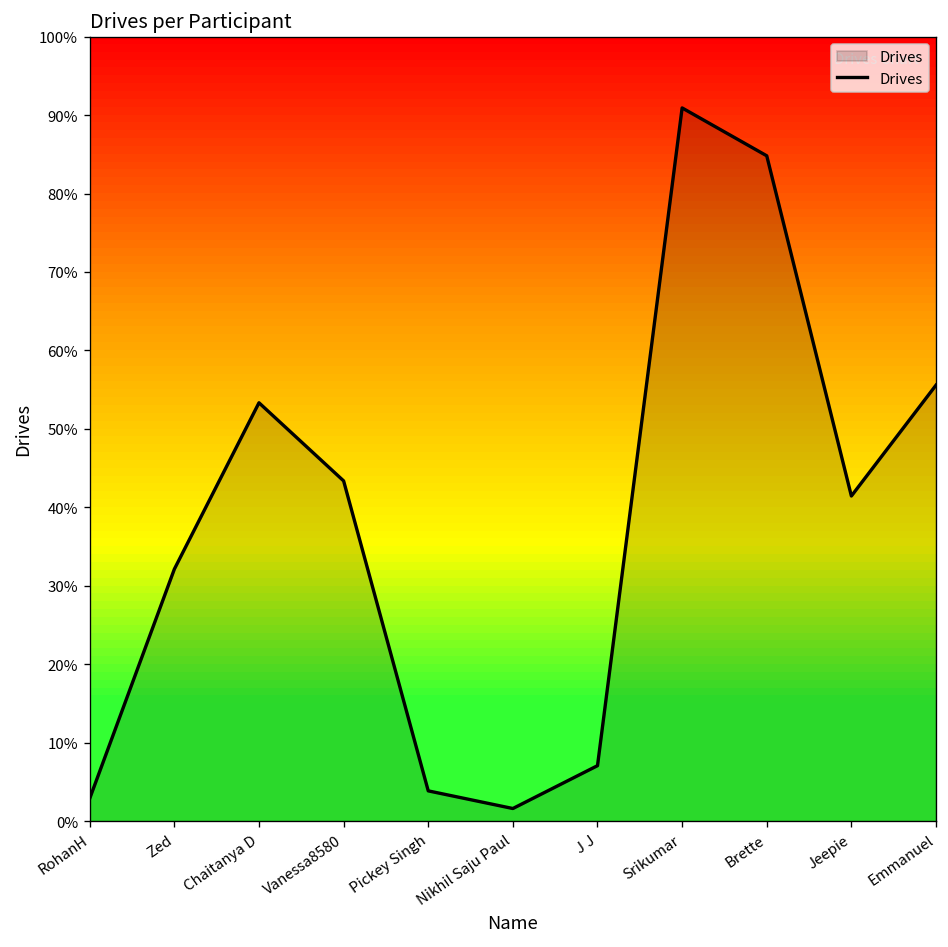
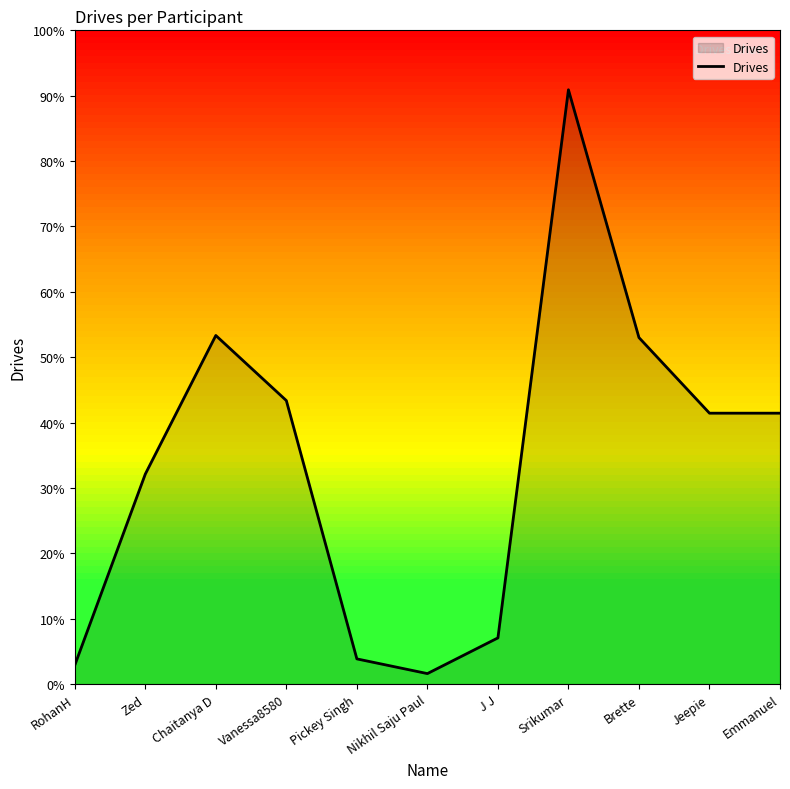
Brette: 85% -> 53%
Emmanuel: 56% -> 41%
